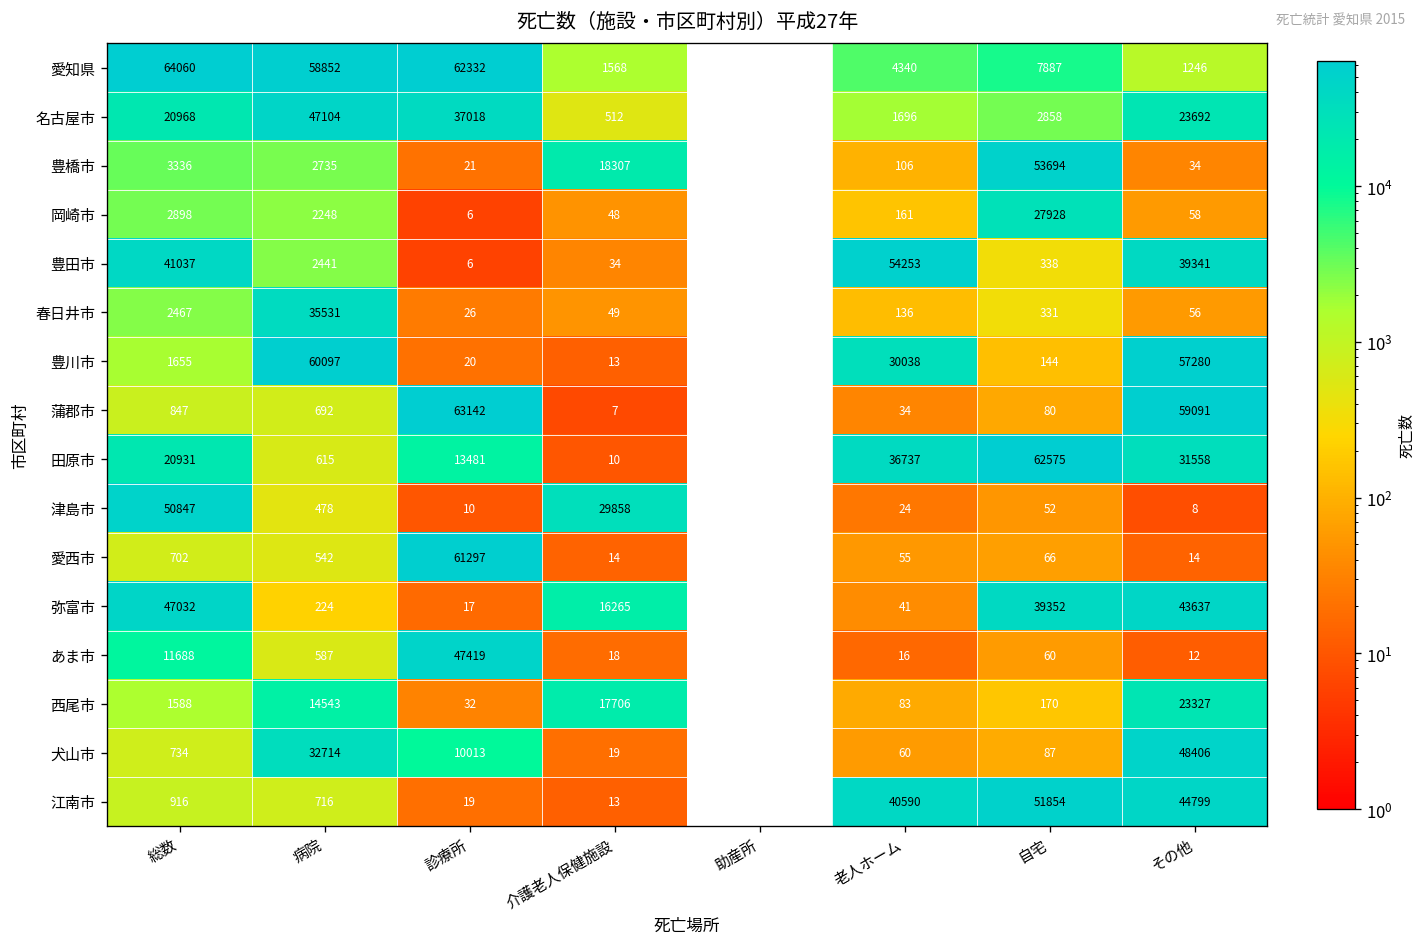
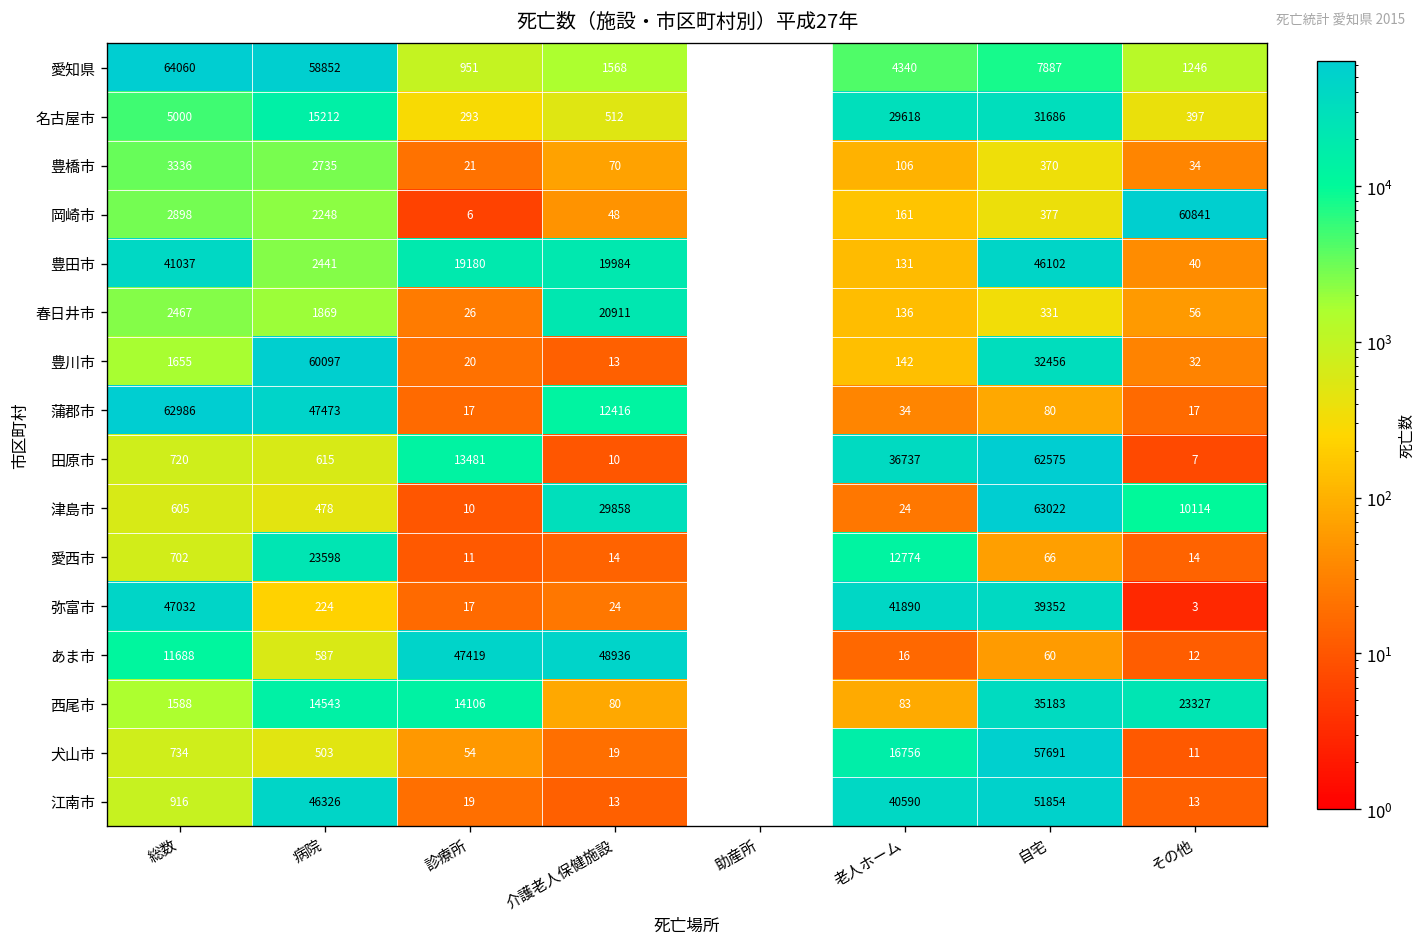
愛知県, 診療所: 62332 -> 951
名古屋市, 総数: 20968 -> 5000
名古屋市, 病院: 47104 -> 15212
名古屋市, 診療所: 37018 -> 293
名古屋市, 老人ホーム: 1696 -> 29618
名古屋市, 自宅: 2858 -> 31686
名古屋市, その他: 23692 -> 397
豊橋市, 介護老人保健施設: 18307 -> 70
豊橋市, 自宅: 53694 -> 370
岡崎市, 自宅: 27928 -> 377
岡崎市, その他: 58 -> 60841
豊田市, 診療所: 6 -> 19180
豊田市, 介護老人保健施設: 34 -> 19984
豊田市, 老人ホーム: 54253 -> 131
豊田市, 自宅: 338 -> 46102
豊田市, その他: 39341 -> 40
春日井市, 病院: 35531 -> 1869
春日井市, 介護老人保健施設: 49 -> 20911
豊川市, 老人ホーム: 30038 -> 142
豊川市, 自宅: 144 -> 32456
豊川市, その他: 57280 -> 32
蒲郡市, 総数: 847 -> 62986
蒲郡市, 病院: 692 -> 47473
蒲郡市, 診療所: 63142 -> 17
蒲郡市, 介護老人保健施設: 7 -> 12416
蒲郡市, その他: 59091 -> 17
田原市, 総数: 20931 -> 720
田原市, その他: 31558 -> 7
津島市, 総数: 50847 -> 605
津島市, 自宅: 52 -> 63022
津島市, その他: 8 -> 10114
愛西市, 病院: 542 -> 23598
愛西市, 診療所: 61297 -> 11
愛西市, 老人ホーム: 55 -> 12774
弥富市, 介護老人保健施設: 16265 -> 24
弥富市, 老人ホーム: 41 -> 41890
弥富市, その他: 43637 -> 3
あま市, 介護老人保健施設: 18 -> 48936
西尾市, 診療所: 32 -> 14106
西尾市, 介護老人保健施設: 17706 -> 80
西尾市, 自宅: 170 -> 35183
犬山市, 病院: 32714 -> 503
犬山市, 診療所: 10013 -> 54
犬山市, 老人ホーム: 60 -> 16756
犬山市, 自宅: 87 -> 57691
犬山市, その他: 48406 -> 11
江南市, 病院: 716 -> 46326
江南市, その他: 44799 -> 13
